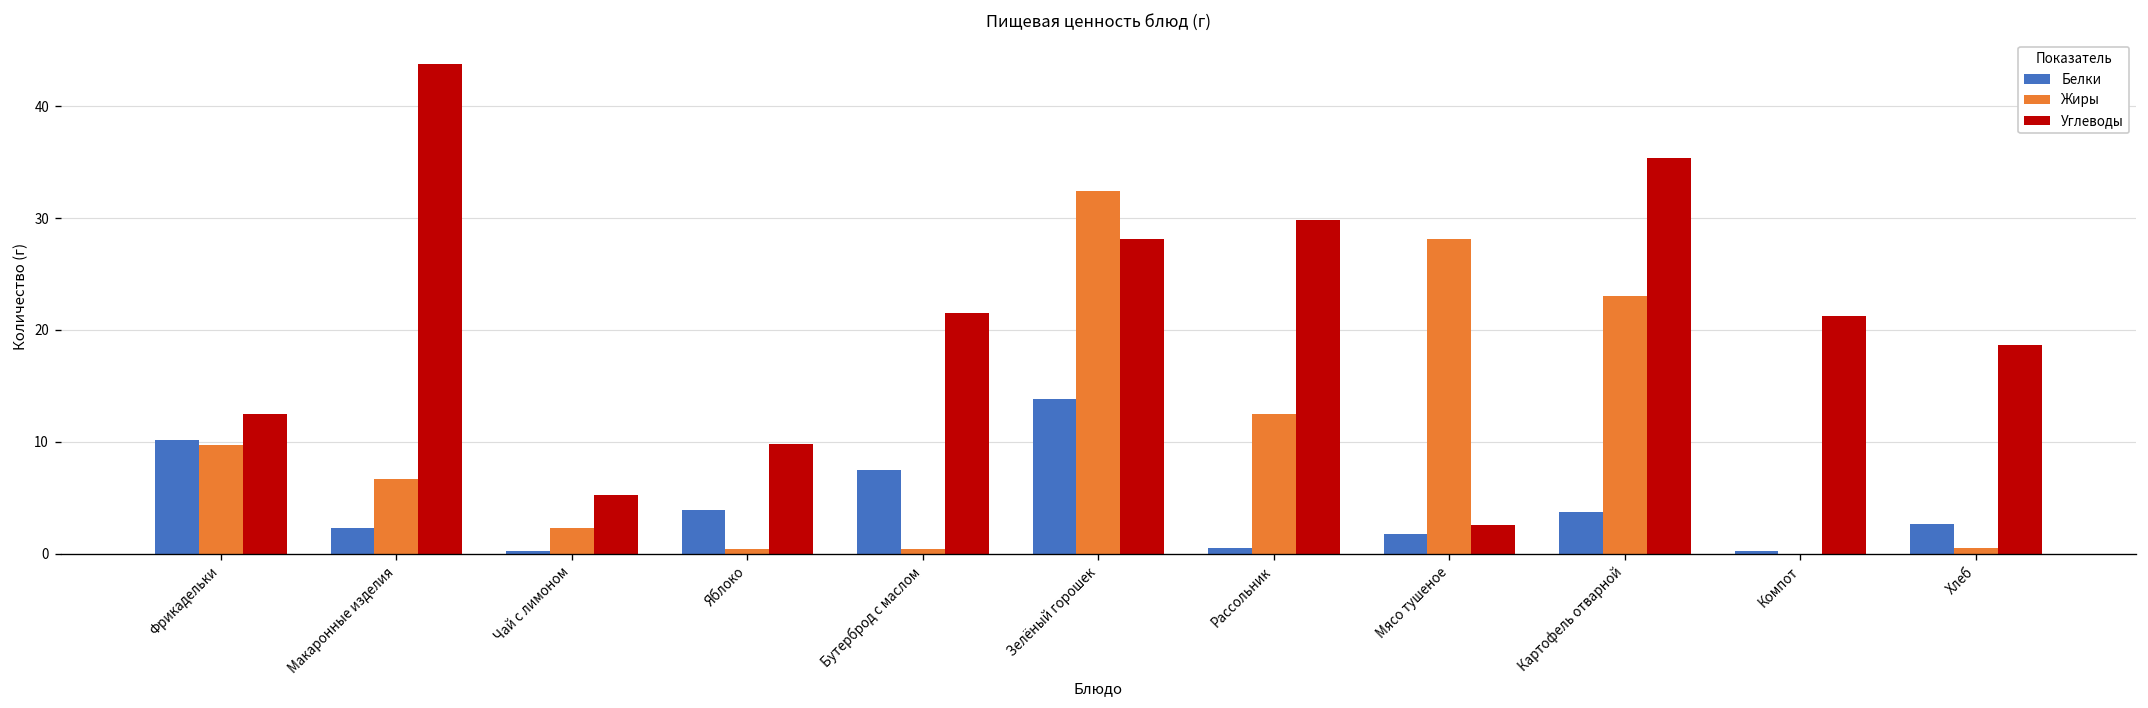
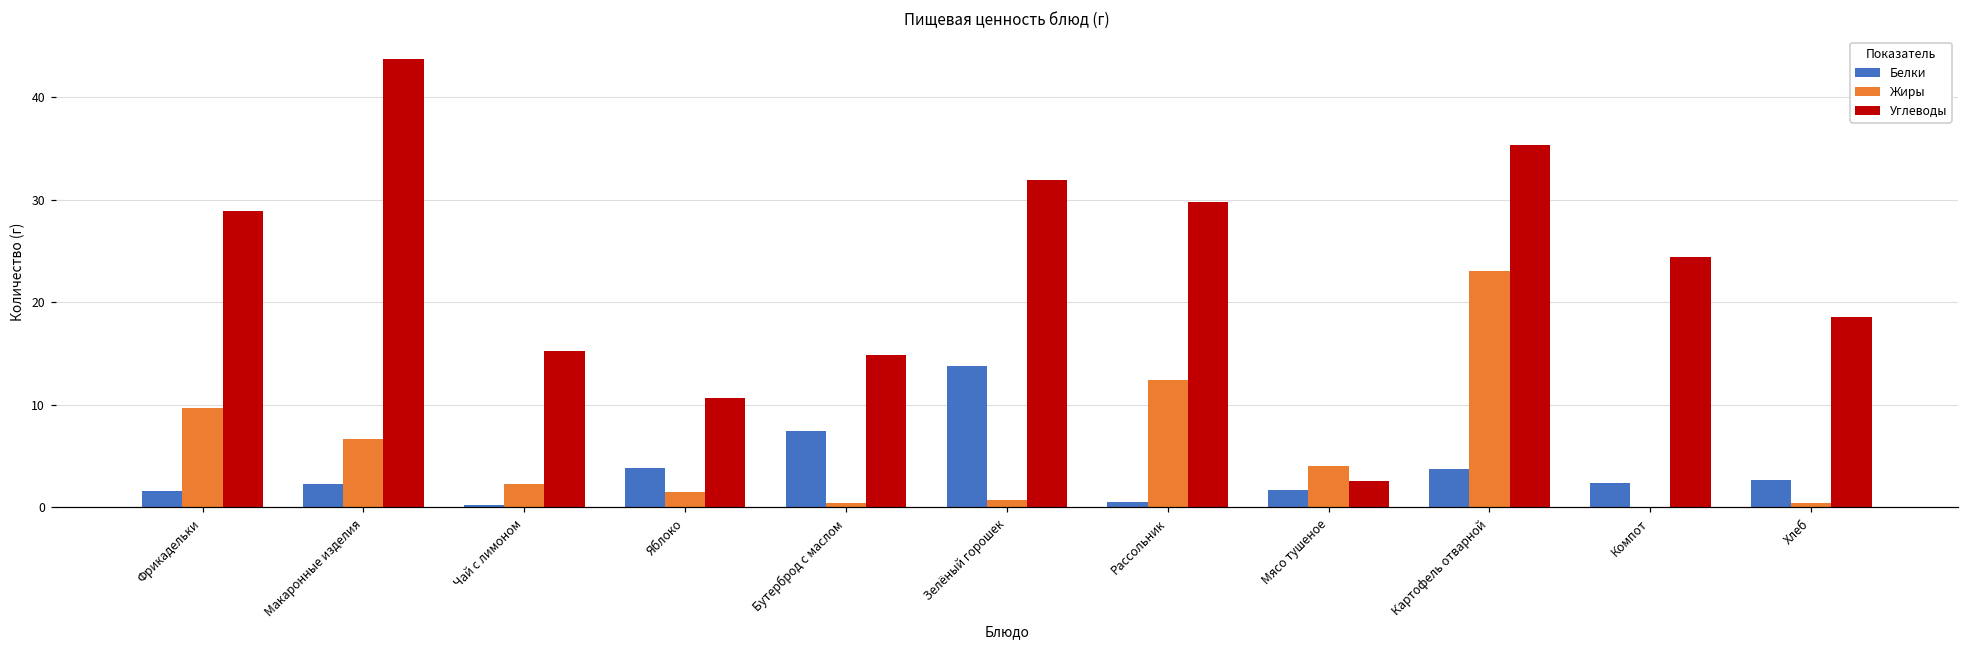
Белки, Фрикадельки: 10 -> 2
Углеводы, Фрикадельки: 13 -> 29
Углеводы, Чай с лимоном: 5 -> 15
Жиры, Яблоко: 0 -> 2
Углеводы, Яблоко: 10 -> 11
Углеводы, Бутерброд с маслом: 22 -> 15
Жиры, Зелёный горошек: 32 -> 1
Углеводы, Зелёный горошек: 28 -> 32
Жиры, Мясо тушеное: 28 -> 4
Белки, Компот: 0 -> 2
Углеводы, Компот: 21 -> 24
